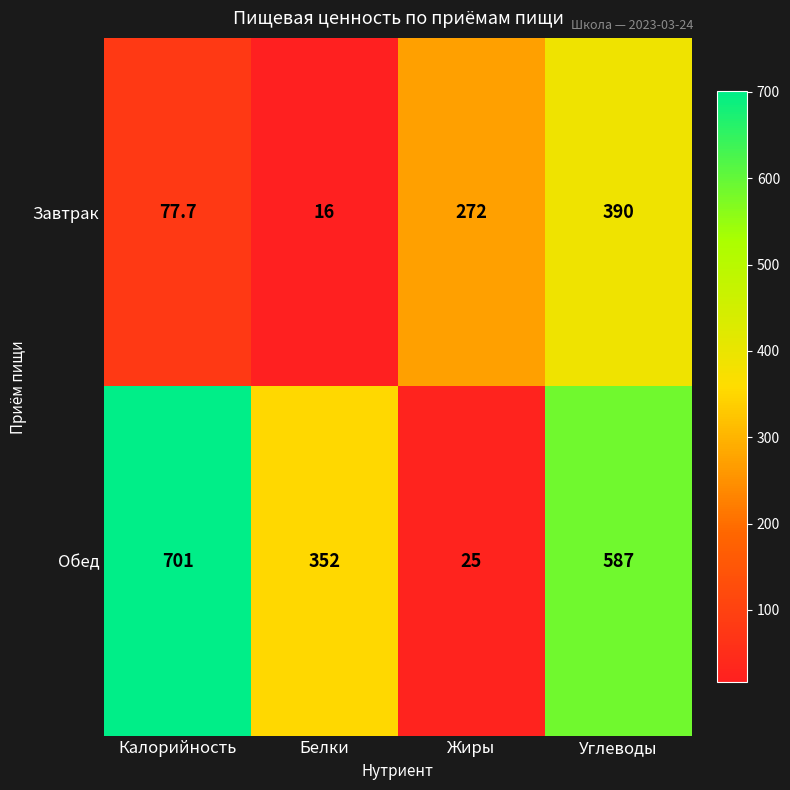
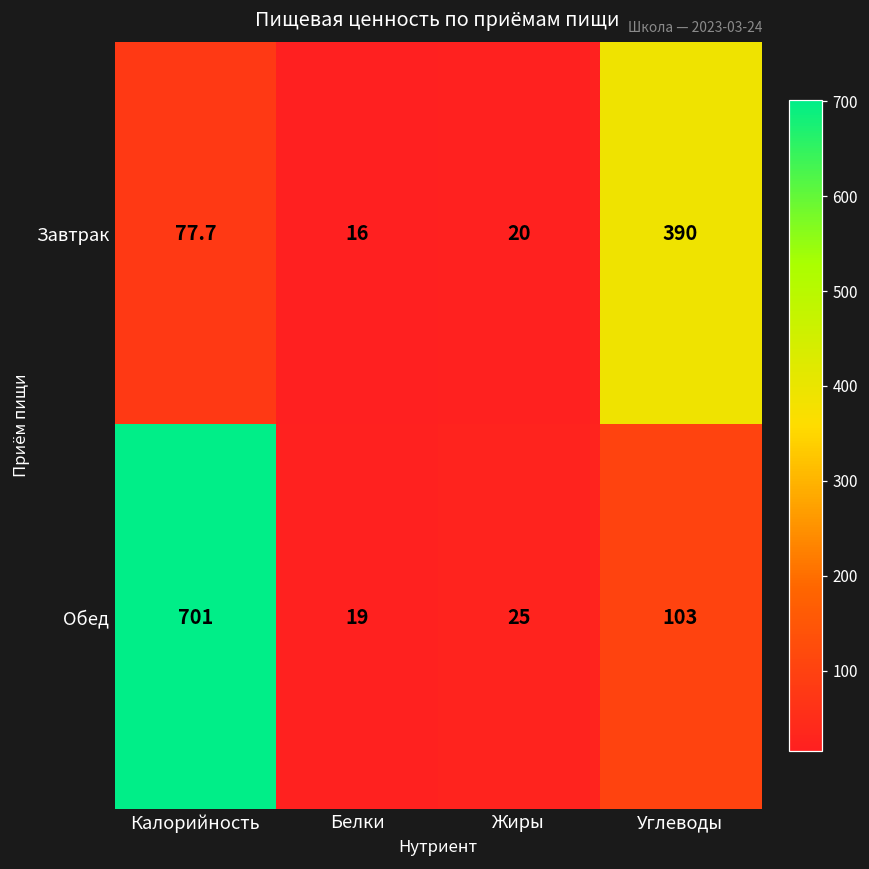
Завтрак, Жиры: 272 -> 20
Обед, Белки: 352 -> 19
Обед, Углеводы: 587 -> 103
